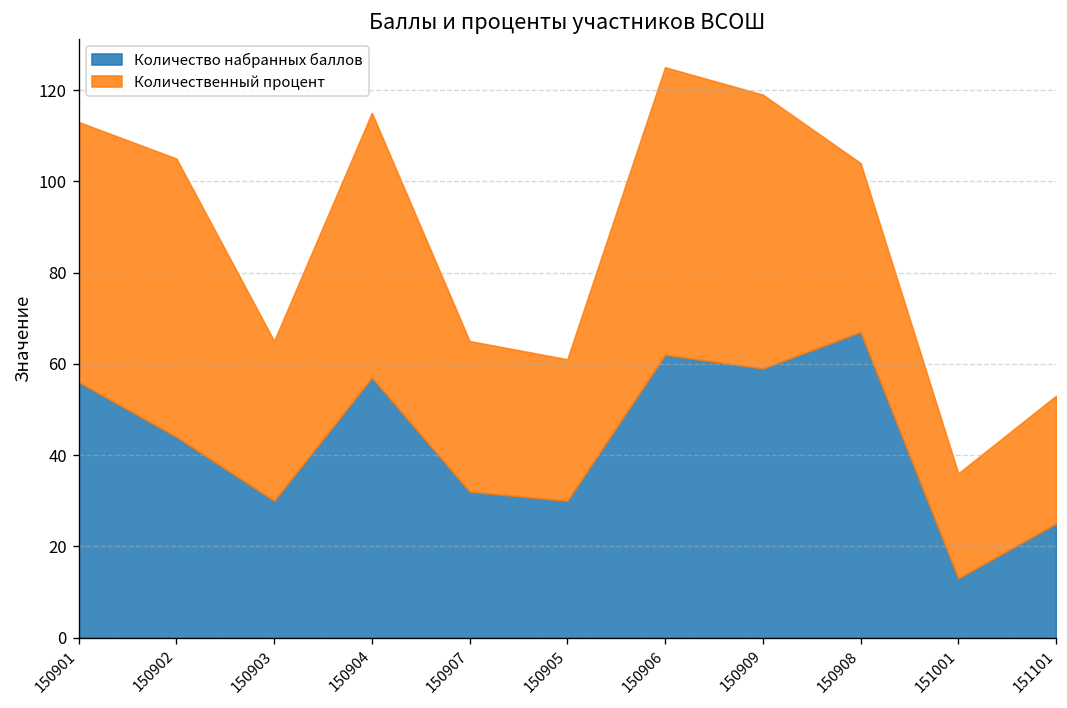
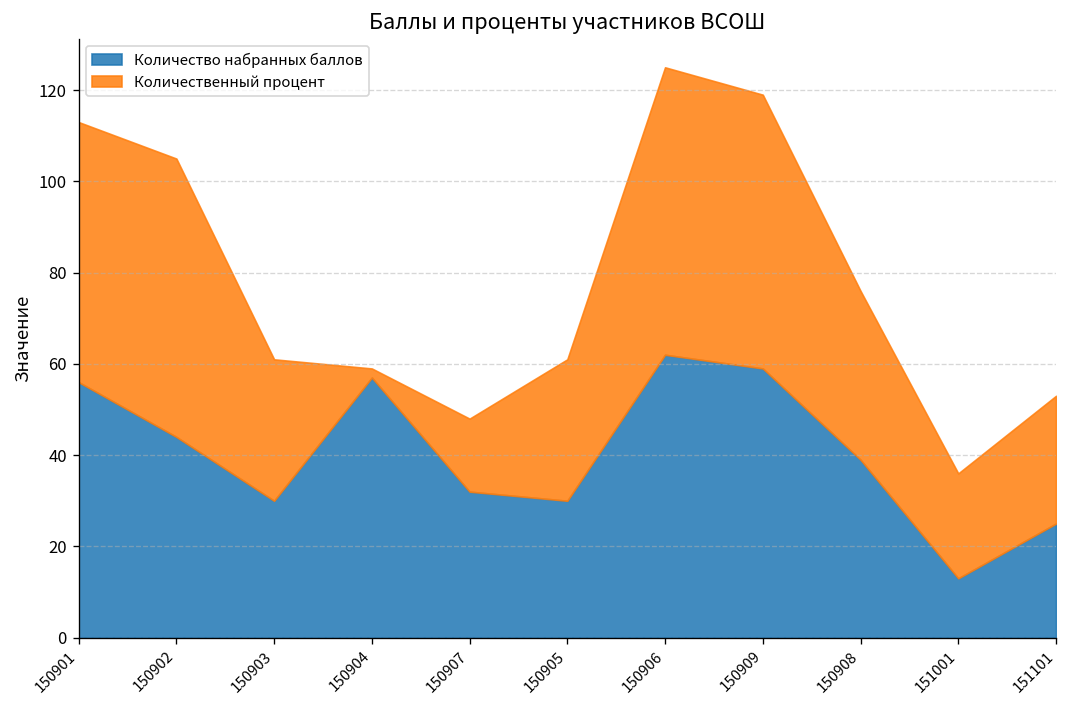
Количественный процент, 150903: 35 -> 31
Количественный процент, 150904: 58 -> 2
Количественный процент, 150907: 33 -> 16
Количество набранных баллов, 150908: 67 -> 39
